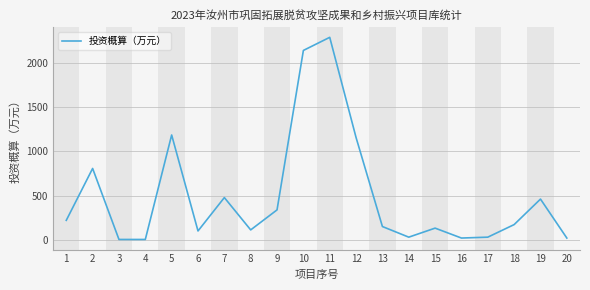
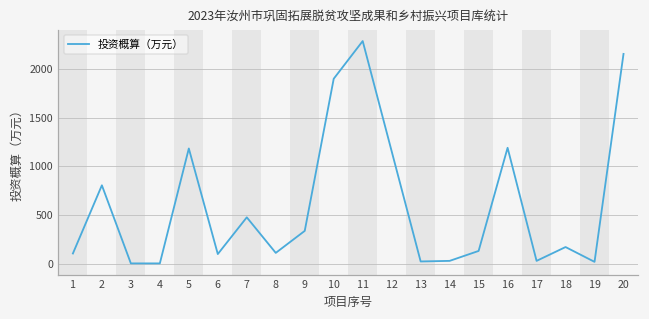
1: 200 -> 100
10: 2100 -> 1900
13: 200 -> 0
16: 0 -> 1200
19: 500 -> 0
20: 0 -> 2200
